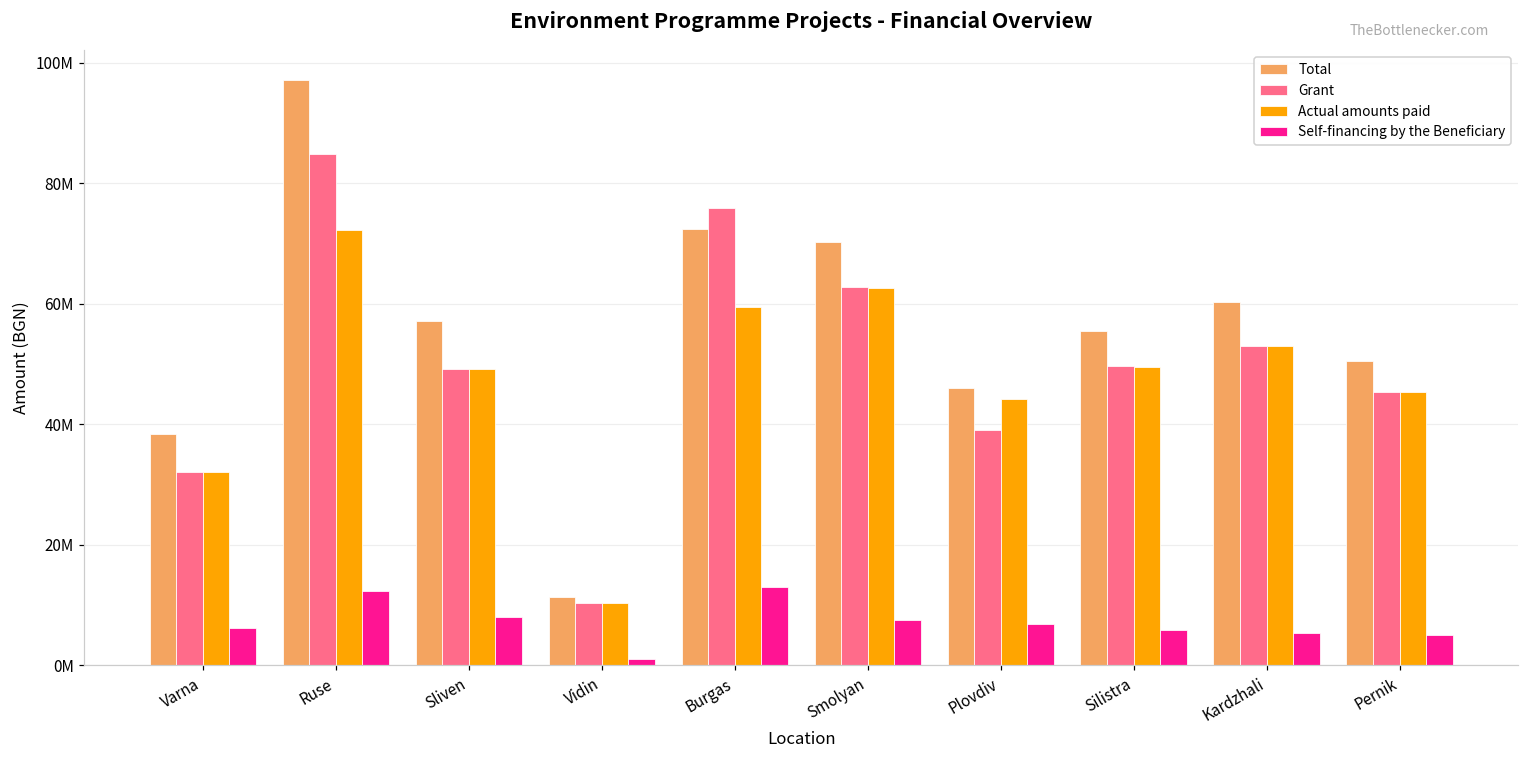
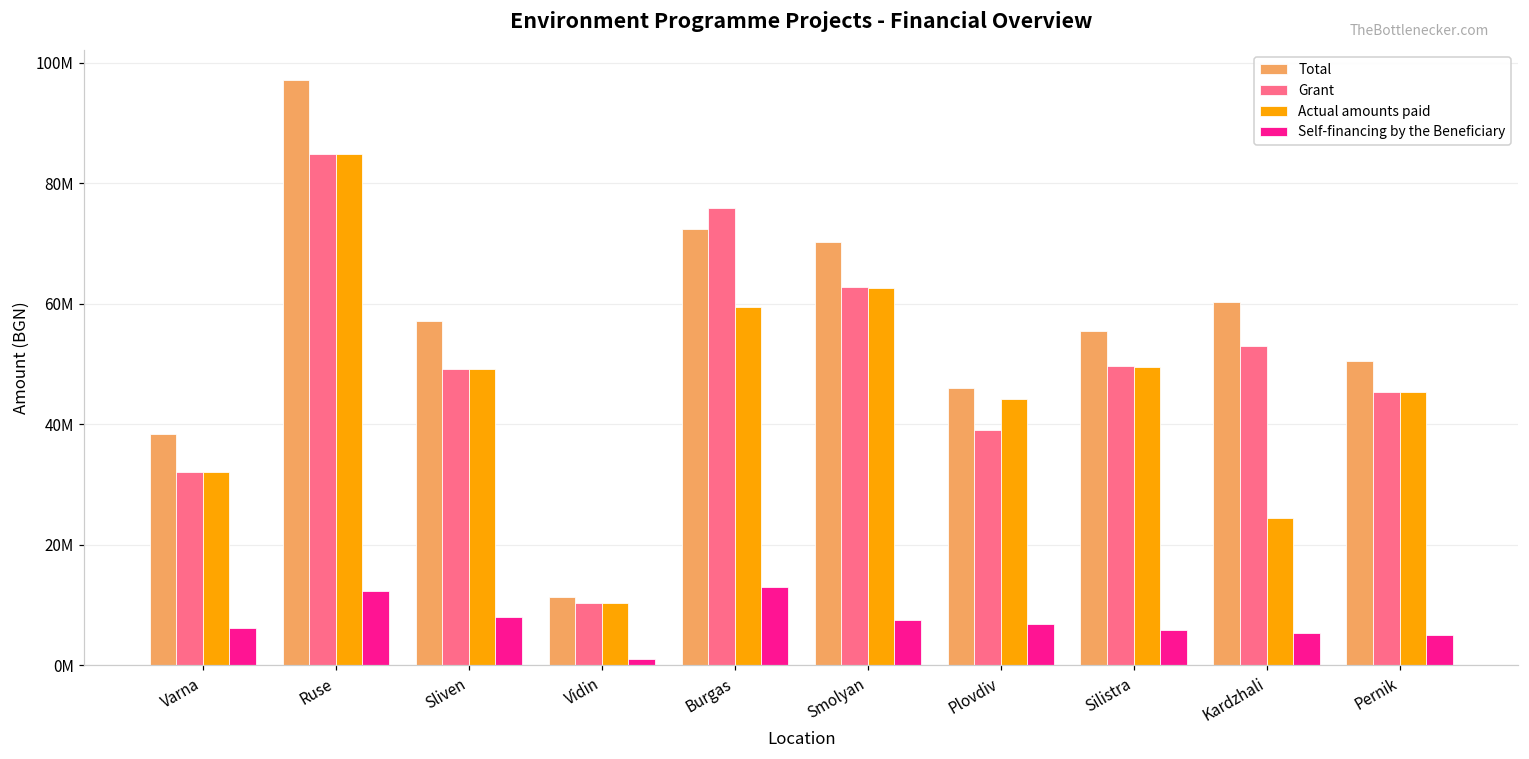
Actual amounts paid, Ruse: 72000000 -> 85000000
Actual amounts paid, Kardzhali: 53000000 -> 25000000
